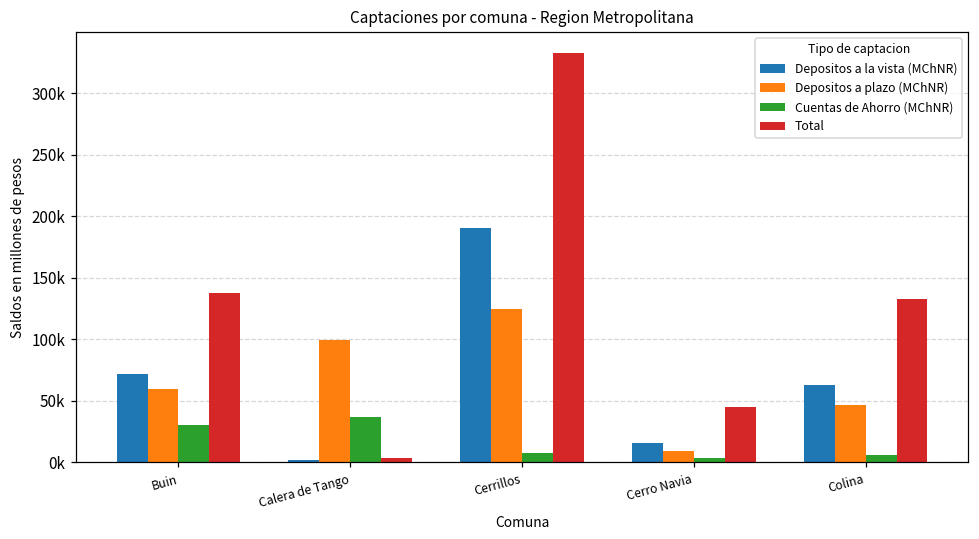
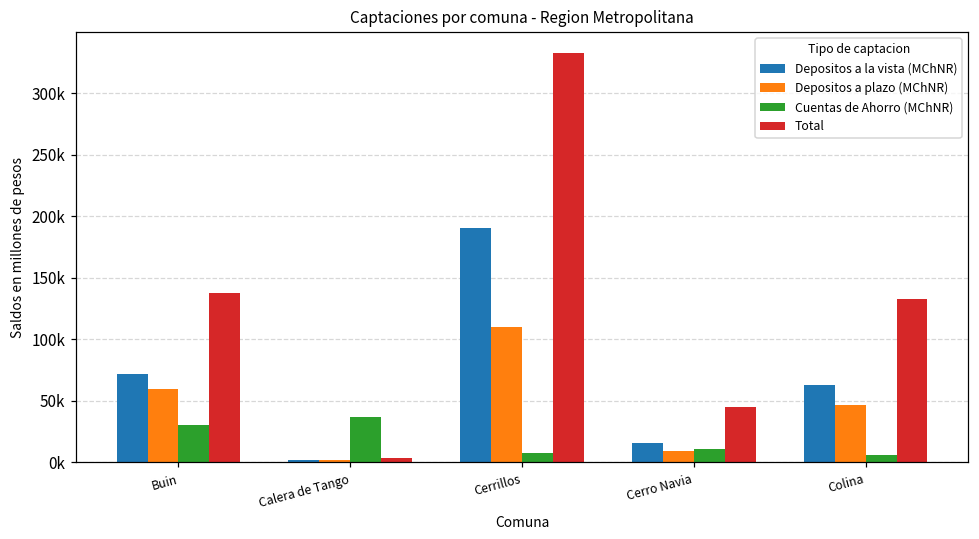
Depositos a plazo (MChNR), Calera de Tango: 100000 -> 2000
Depositos a plazo (MChNR), Cerrillos: 125000 -> 110000
Cuentas de Ahorro (MChNR), Cerro Navia: 4000 -> 11000
